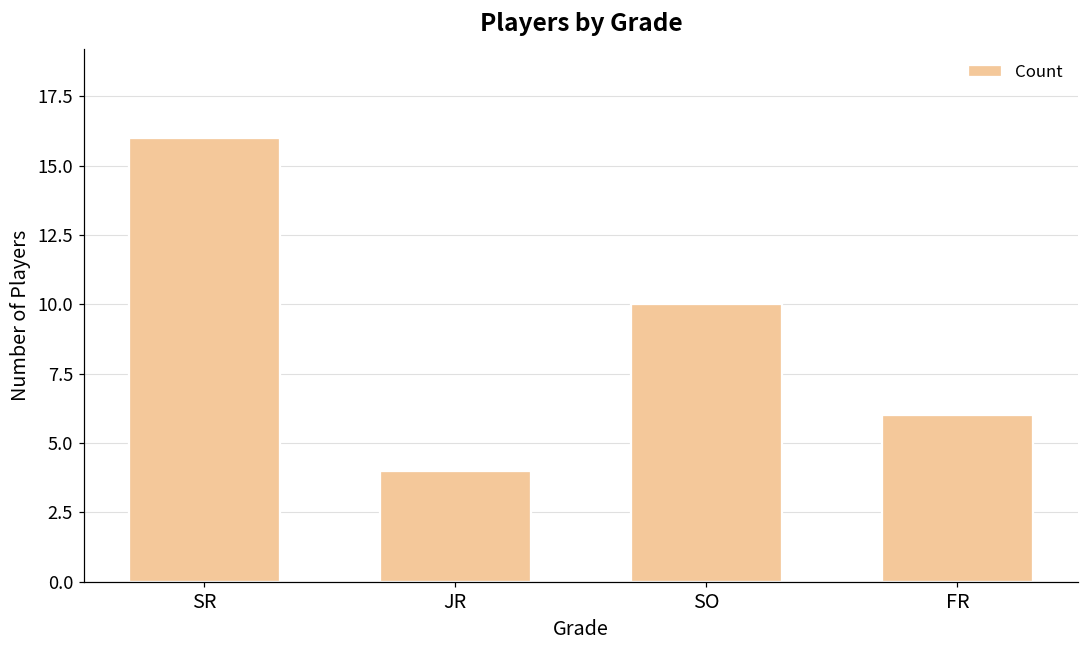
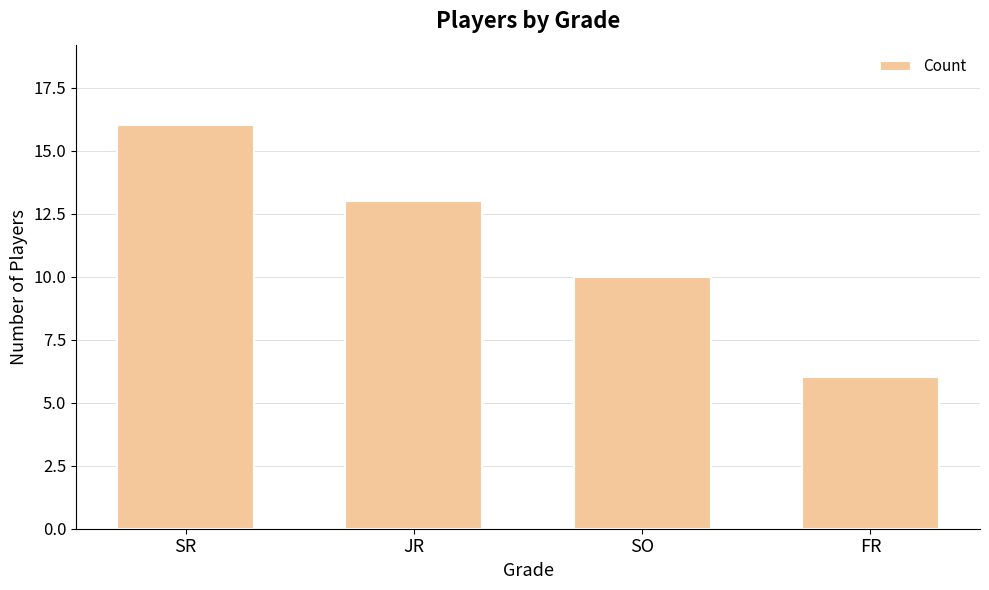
JR: 4 -> 13
